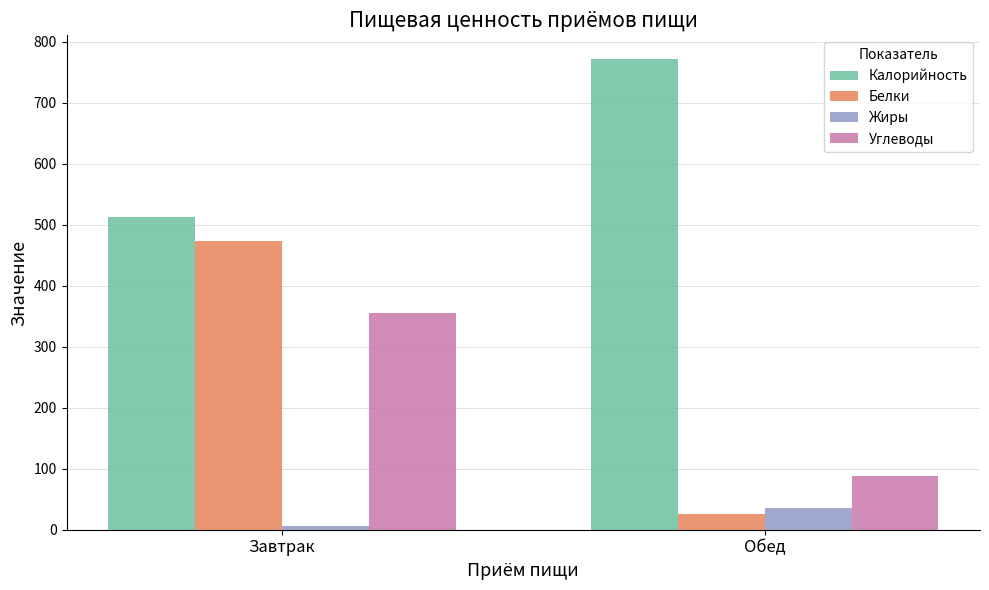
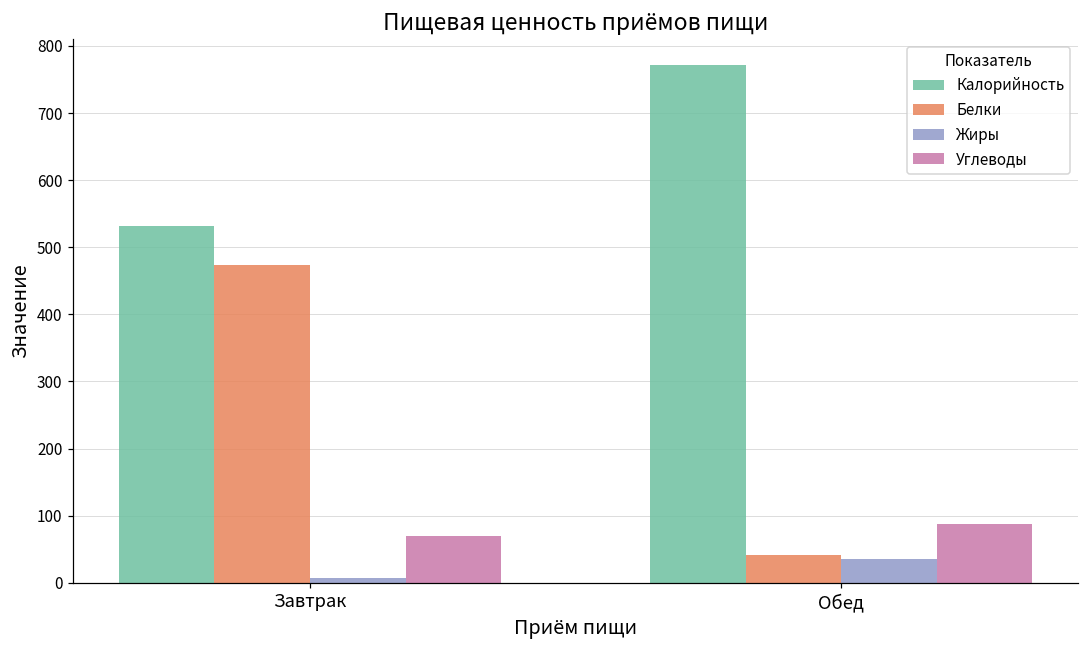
Калорийность, Завтрак: 510 -> 530
Углеводы, Завтрак: 350 -> 70
Белки, Обед: 30 -> 40
